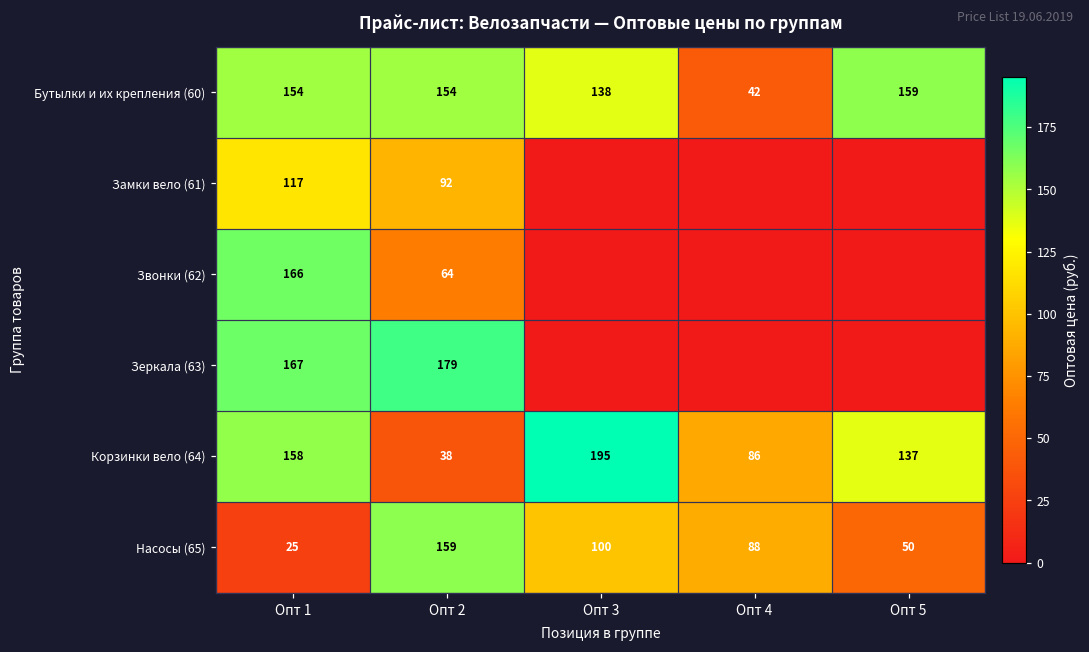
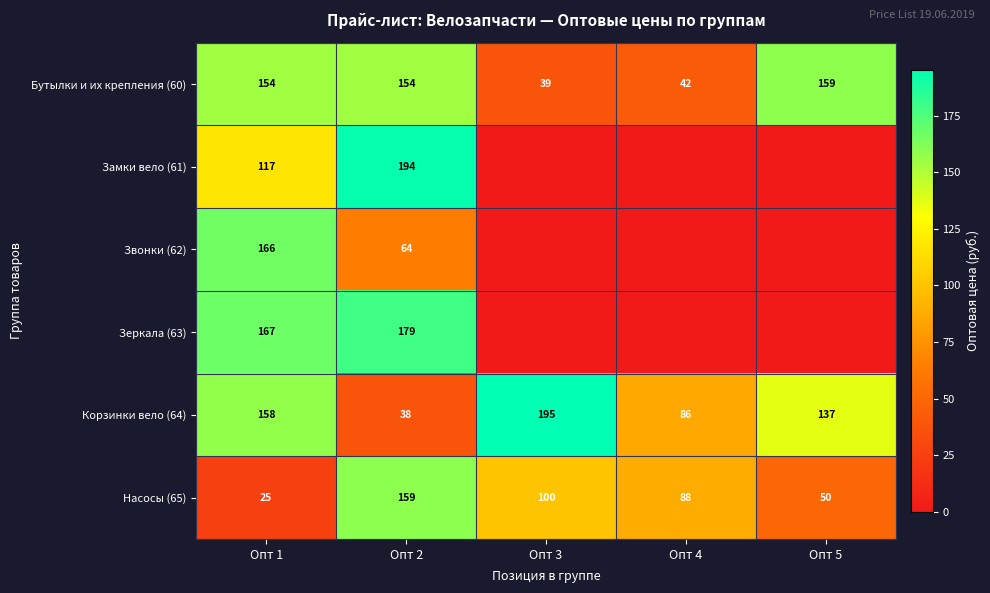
Бутылки и их крепления (60), Опт 3: 138 -> 39
Замки вело (61), Опт 2: 92 -> 194
